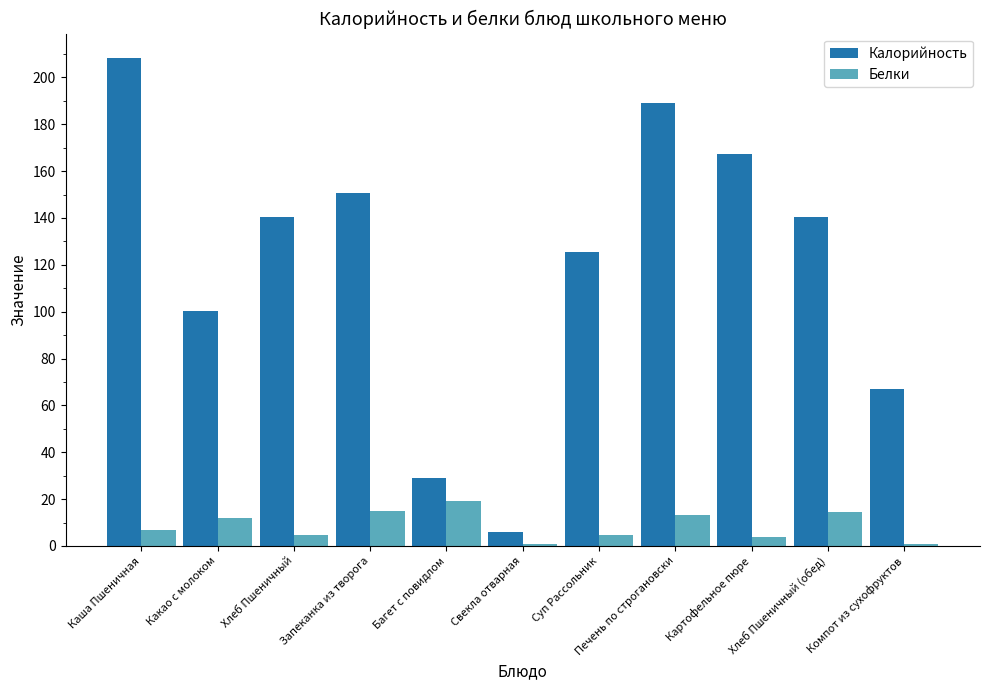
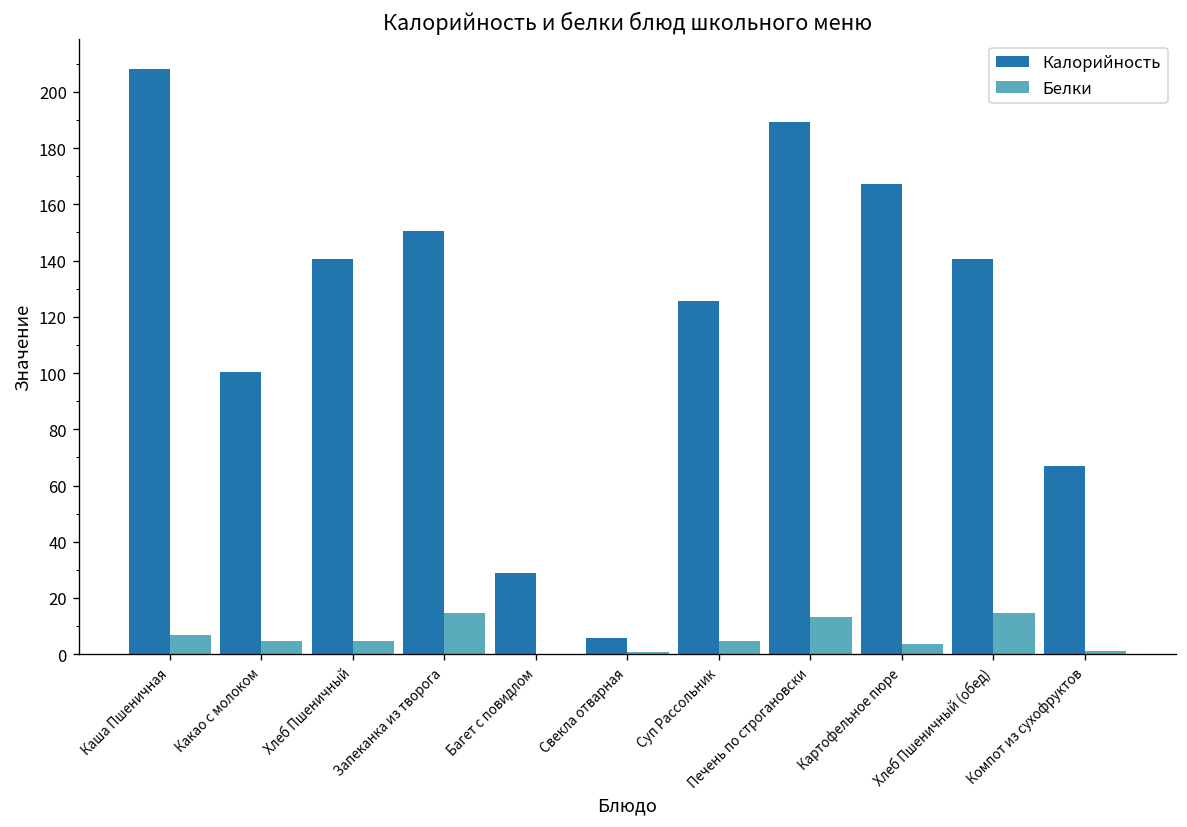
Белки, Какао с молоком: 12 -> 5
Белки, Багет с повидлом: 19 -> 0
